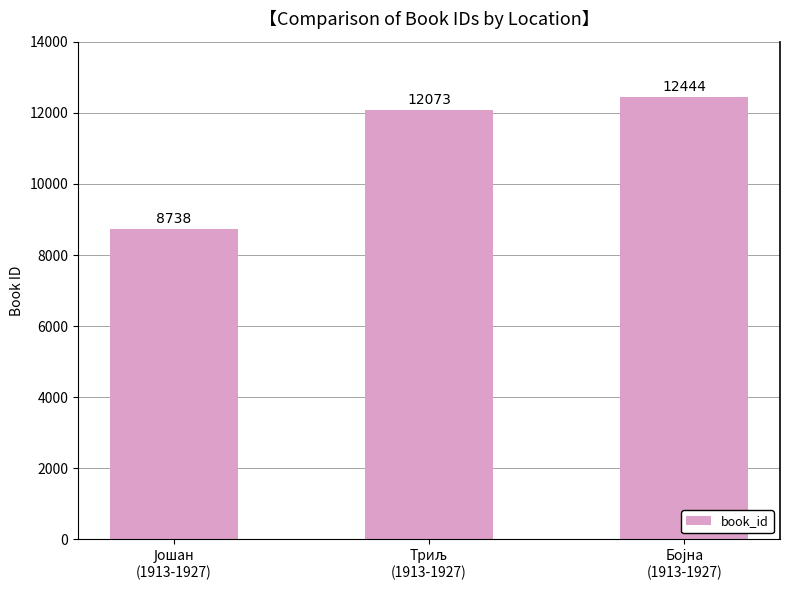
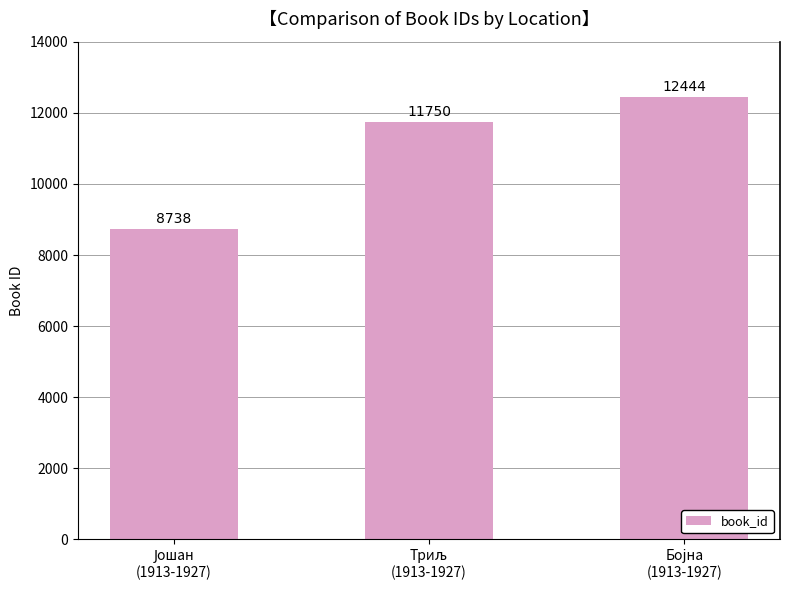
Триљ (1913-1927): 12073 -> 11750
